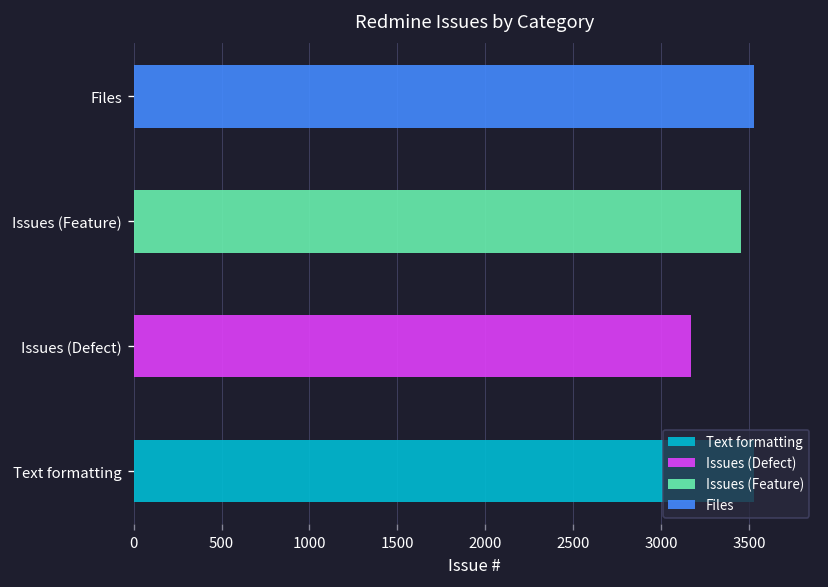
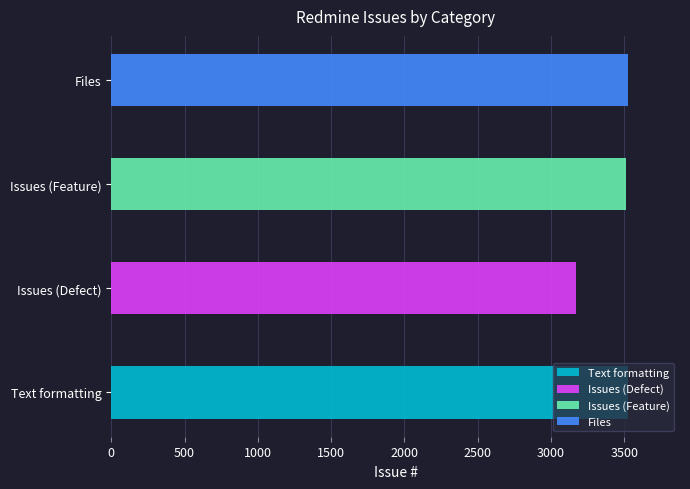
Issues (Feature): 3450 -> 3510
